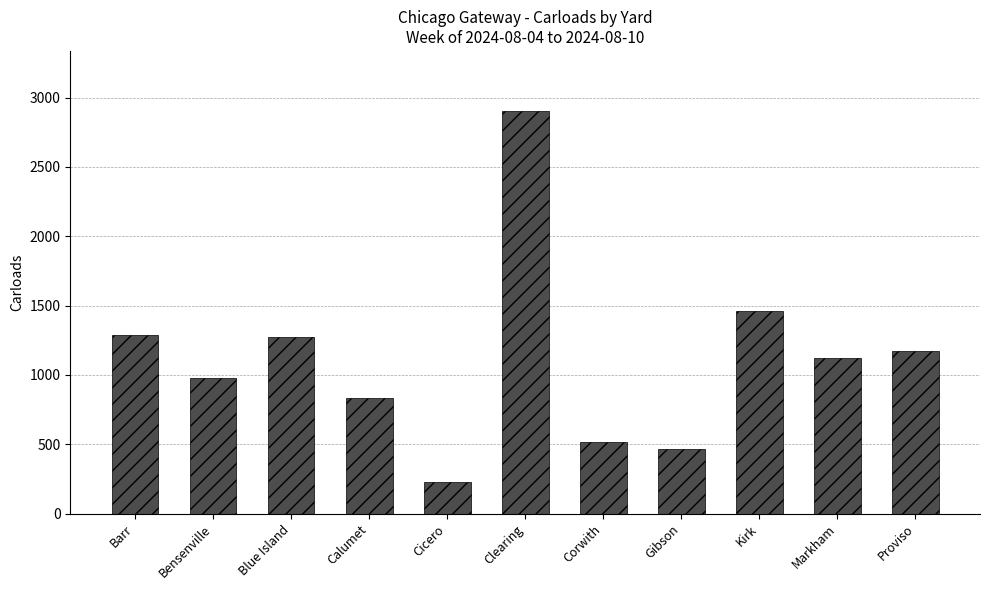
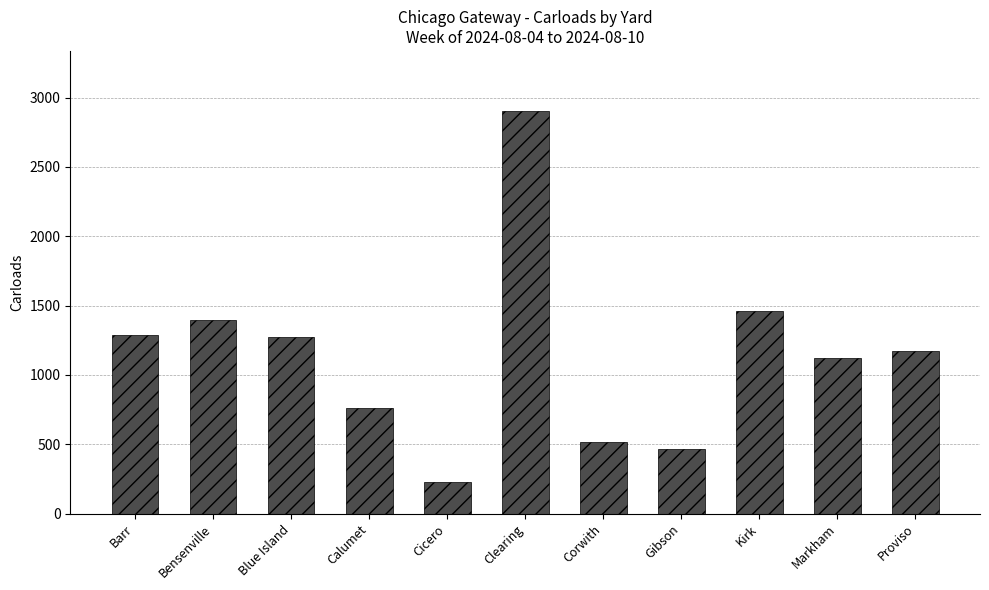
Bensenville: 980 -> 1400
Calumet: 830 -> 760
